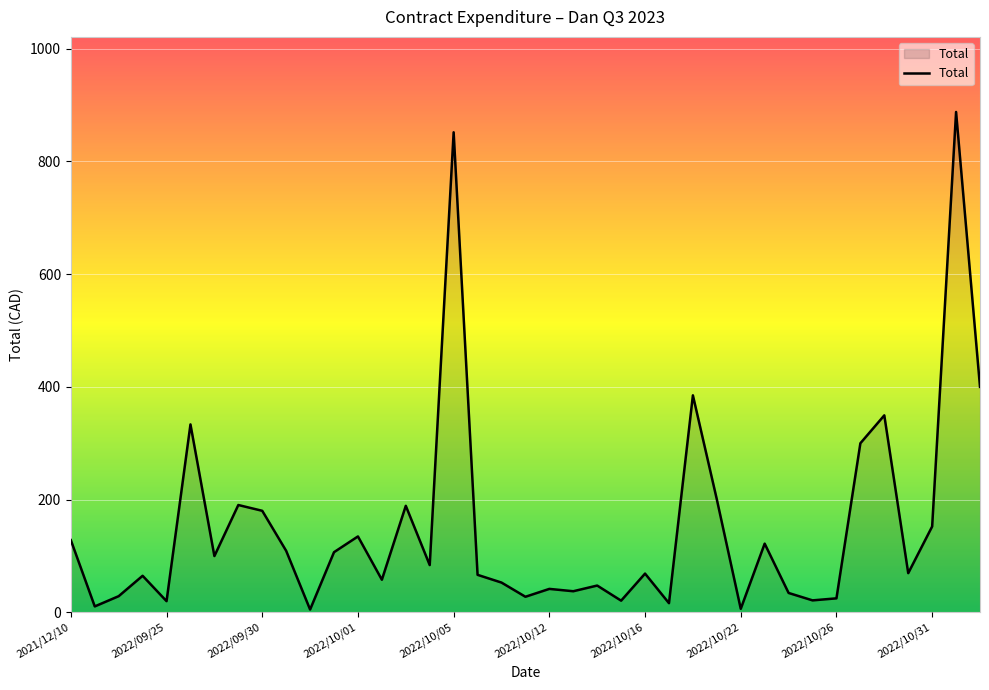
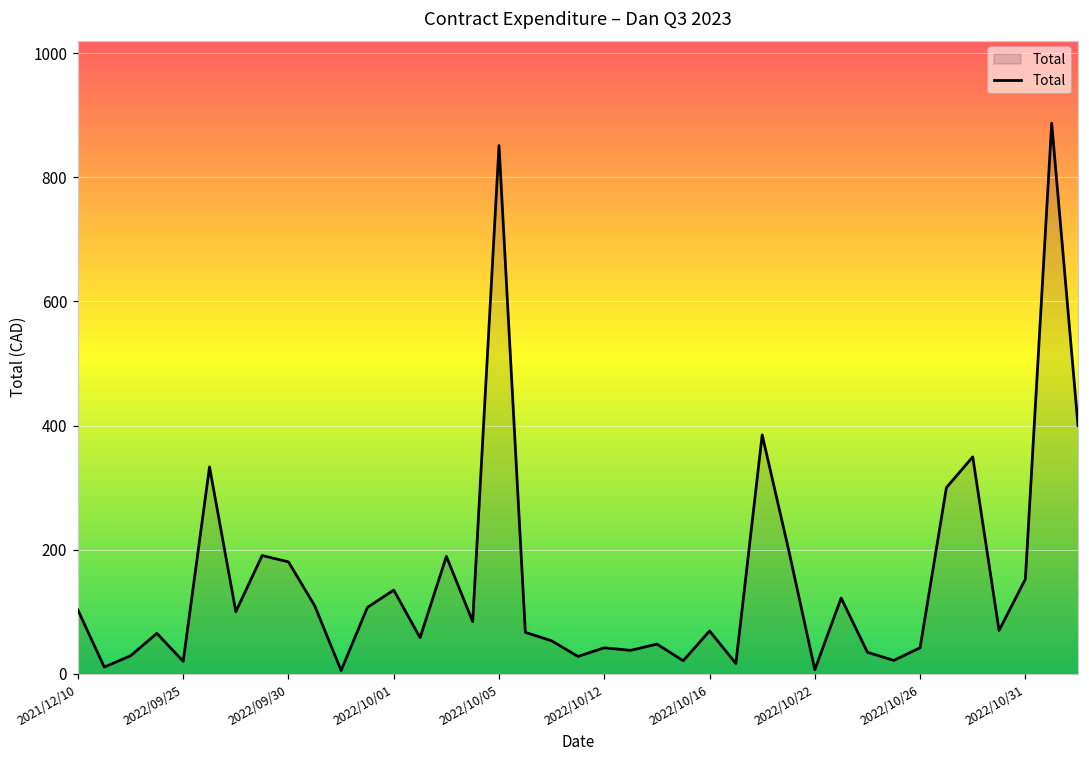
2021/12/10: 130 -> 100
2022/10/26: 30 -> 40
